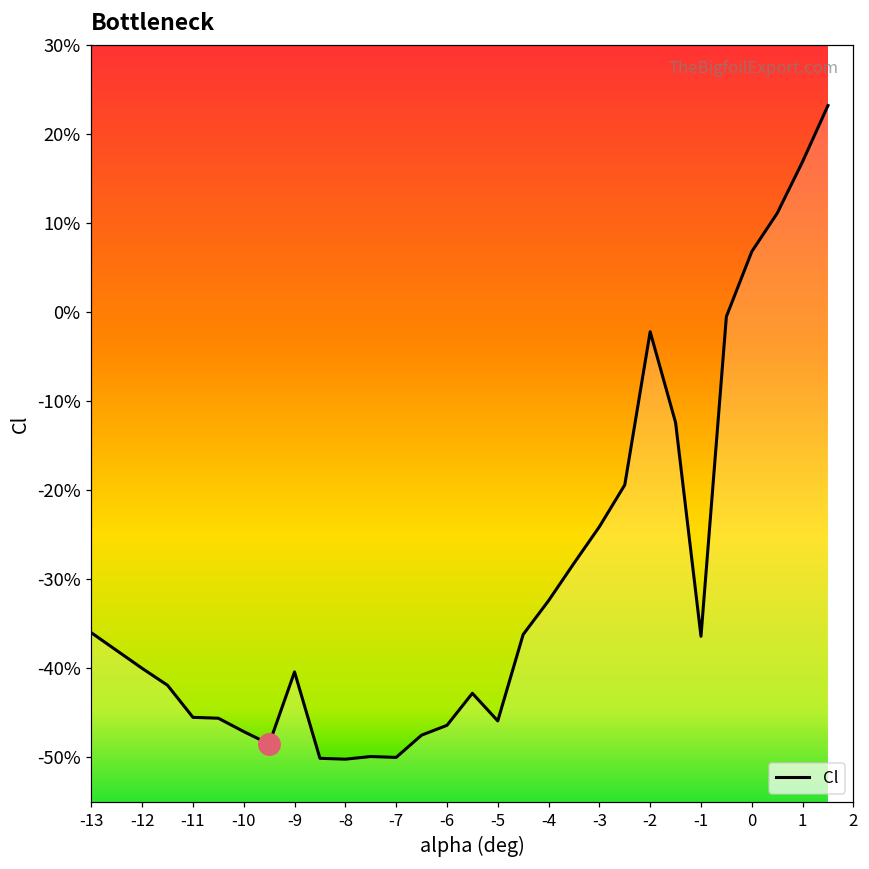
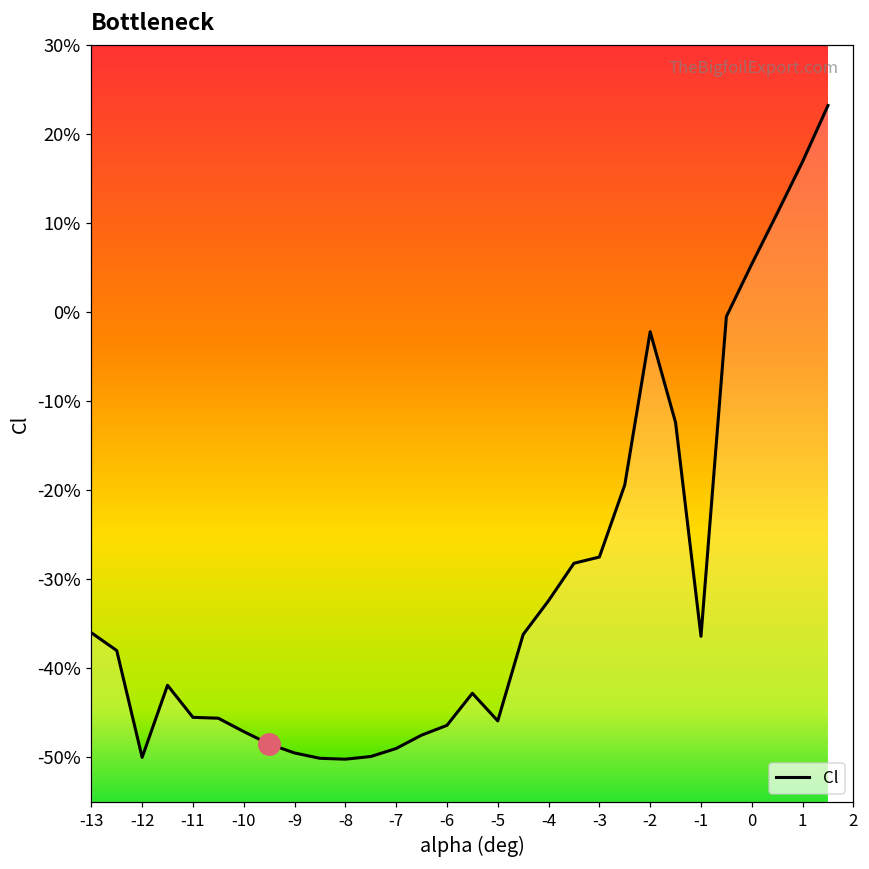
Cl, -12: -40% -> -50%
Cl, -9: -40% -> -50%
Cl, -7: -50% -> -49%
Cl, -3: -24% -> -28%
Cl, 0: 7% -> 5%
